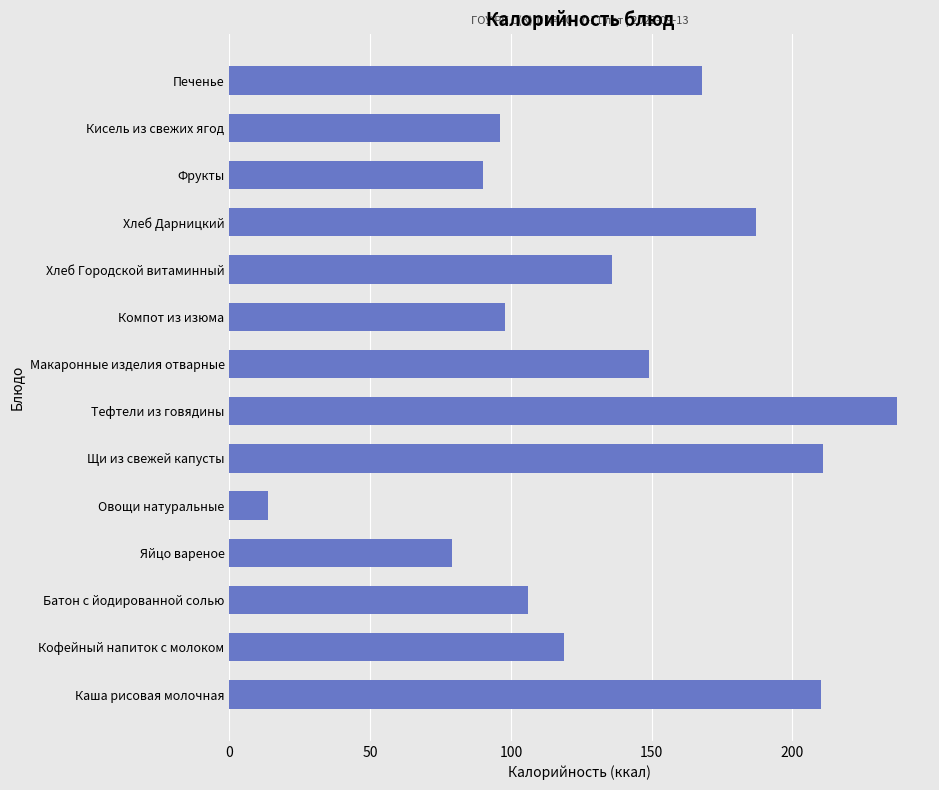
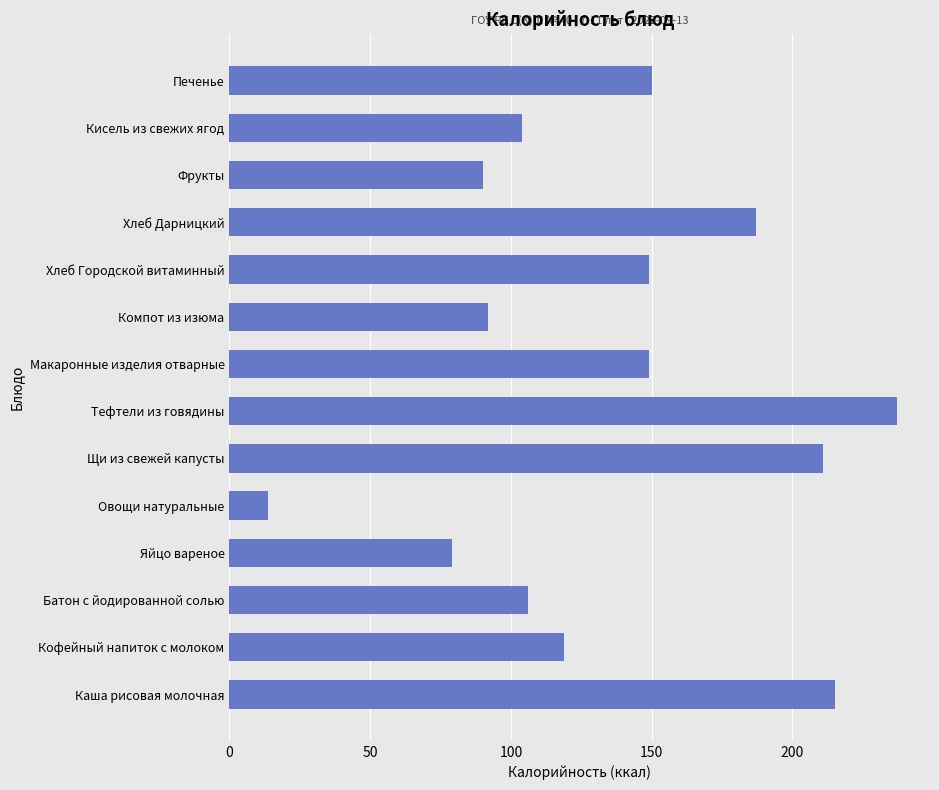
Печенье: 168 -> 150
Кисель из свежих ягод: 96 -> 104
Хлеб Городской витаминный: 136 -> 149
Компот из изюма: 98 -> 92
Каша рисовая молочная: 210 -> 215
